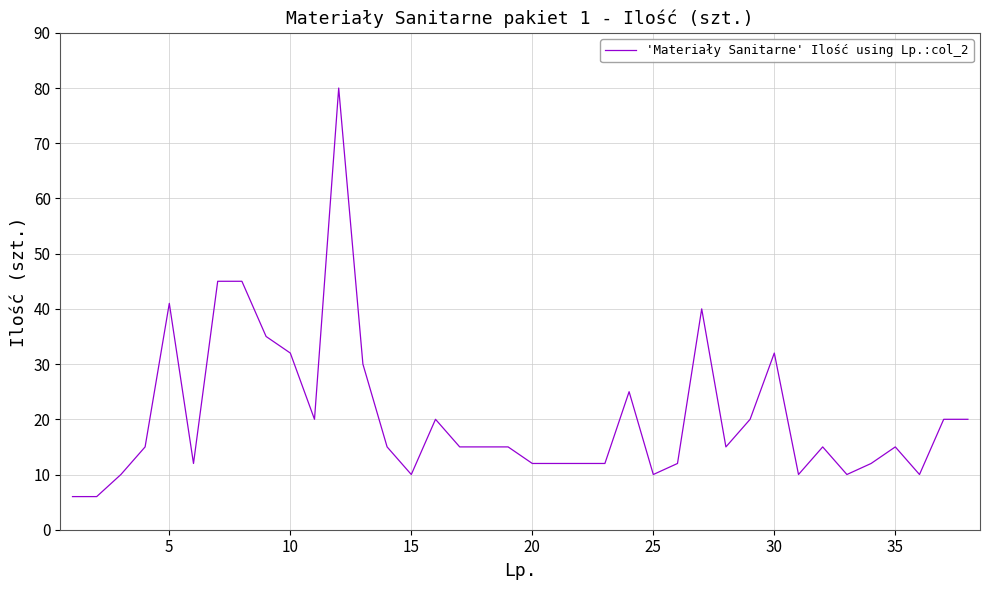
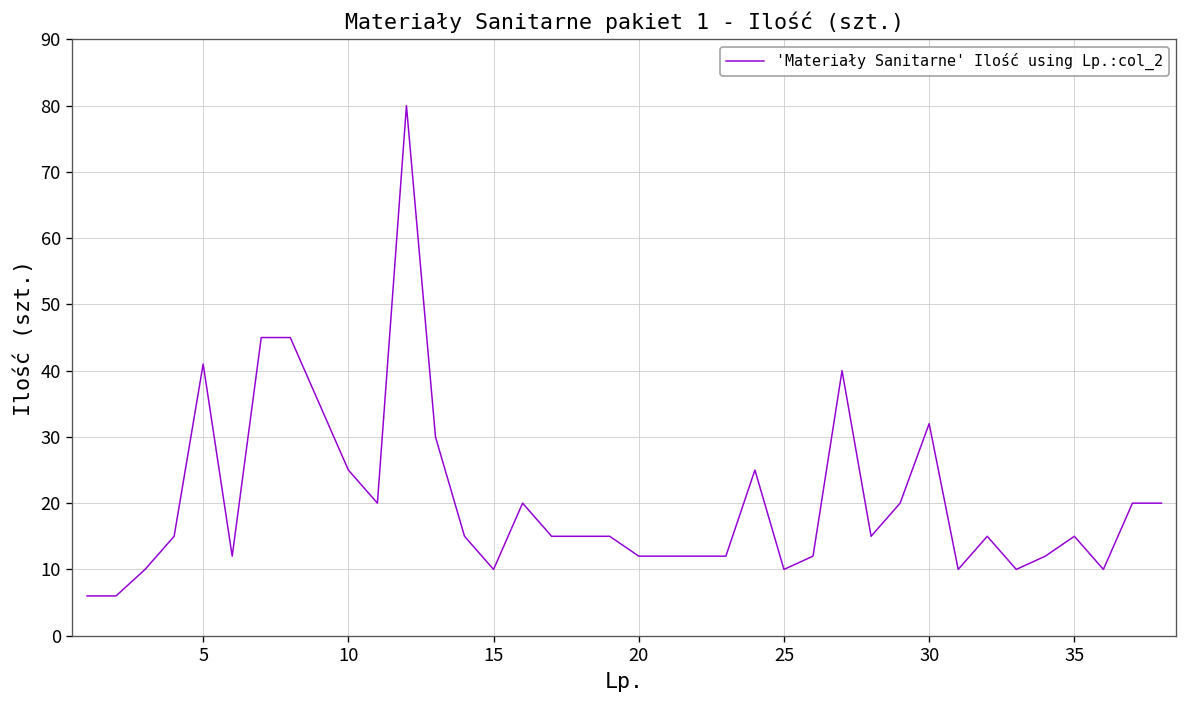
10: 32 -> 25
